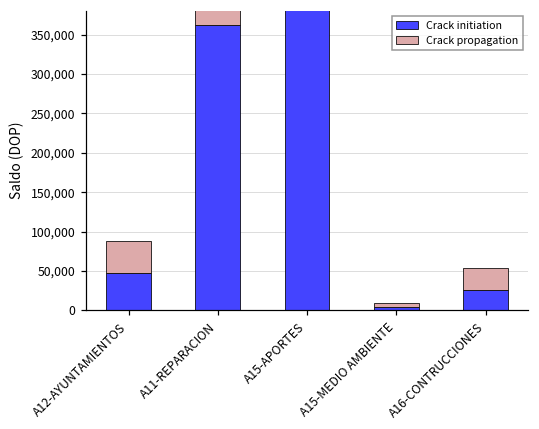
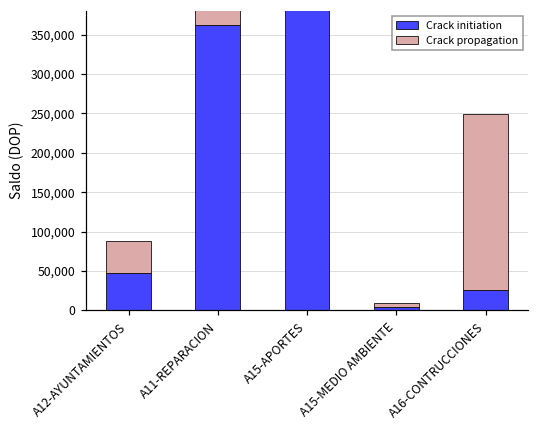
Crack propagation, A16-CONTRUCCIONES: 30,000 -> 220,000
